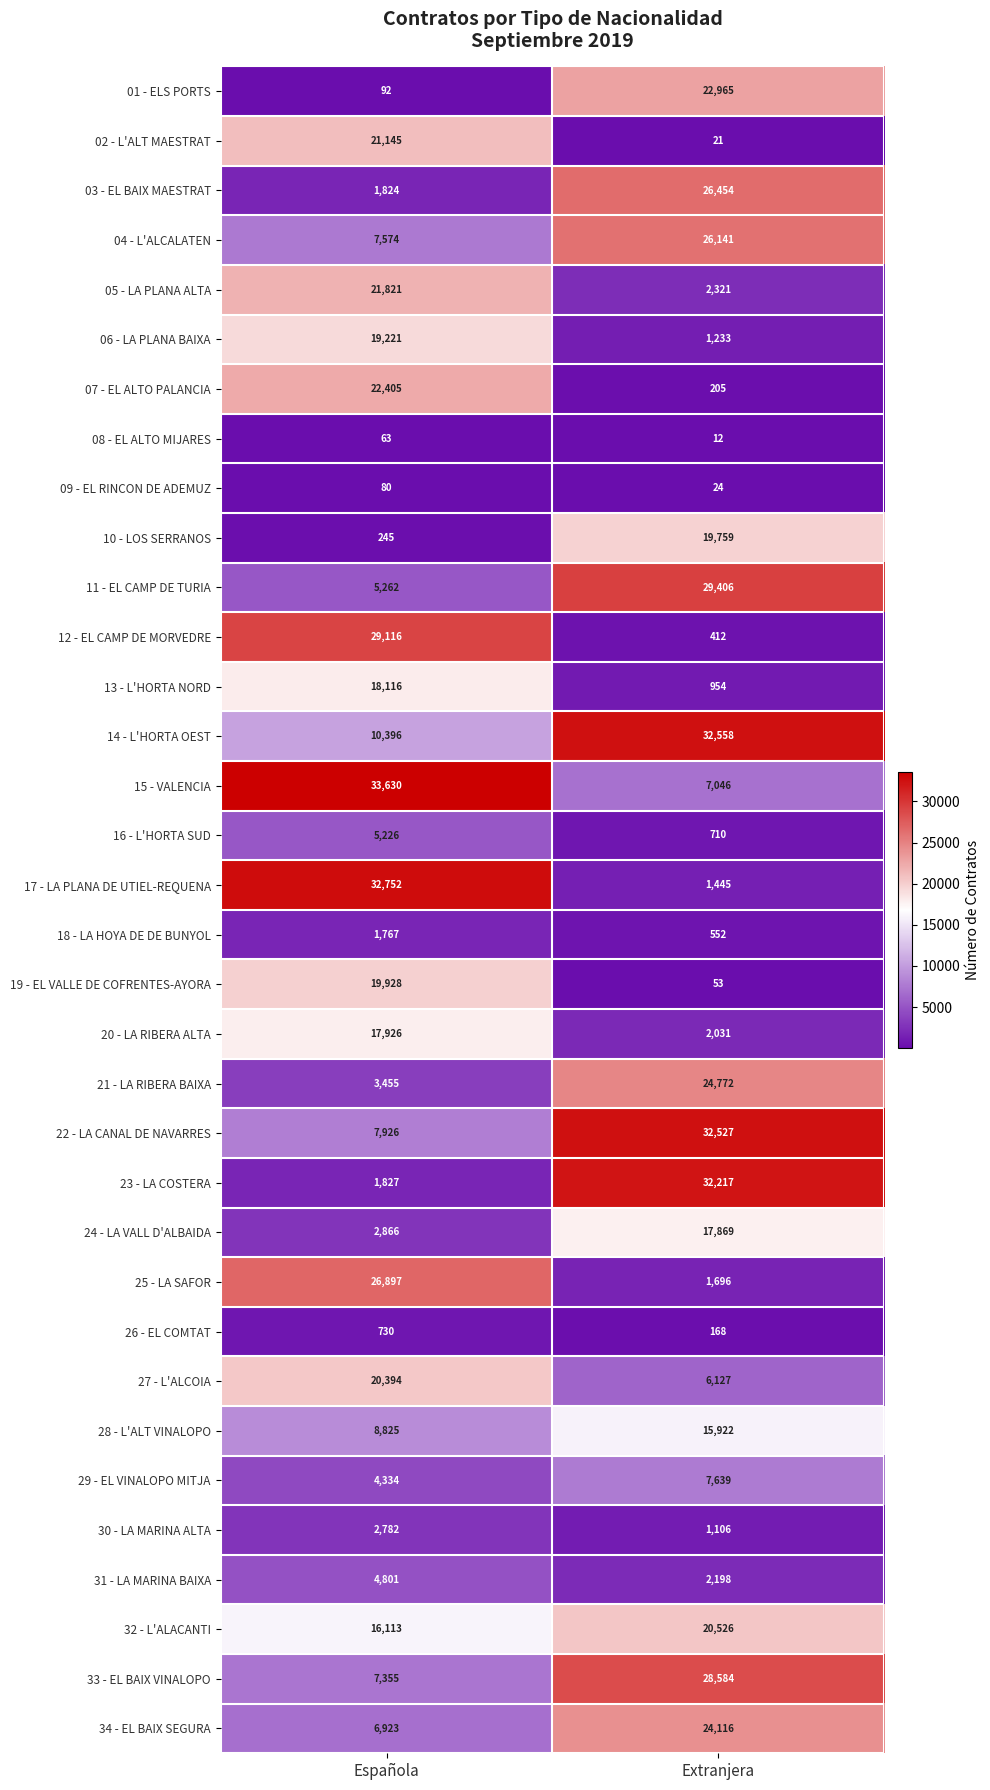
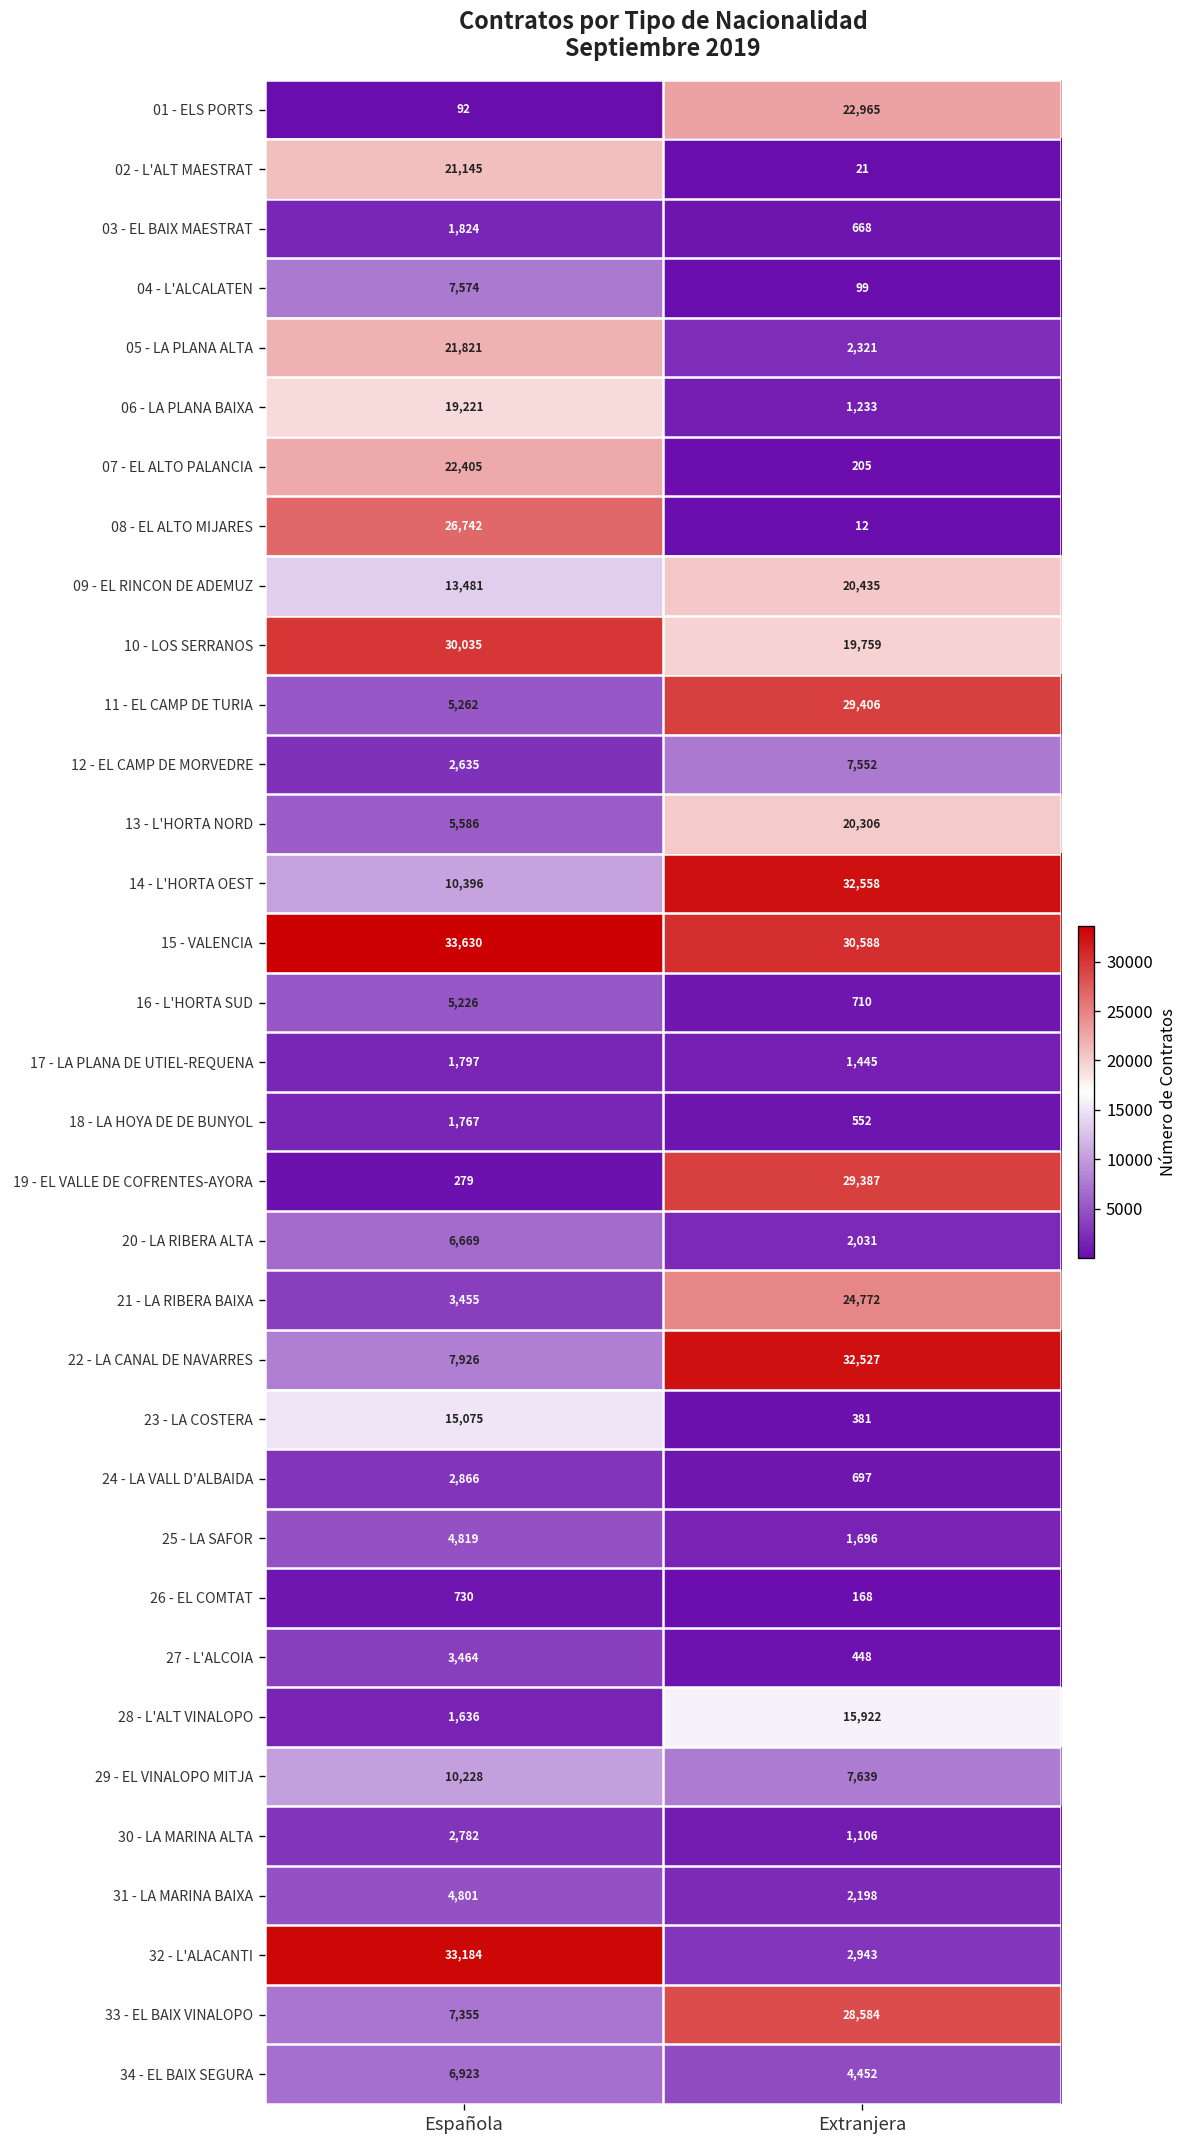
03 - EL BAIX MAESTRAT, Extranjera: 26,454 -> 668
04 - L'ALCALATEN, Extranjera: 26,141 -> 99
08 - EL ALTO MIJARES, Española: 63 -> 26,742
09 - EL RINCON DE ADEMUZ, Española: 80 -> 13,481
09 - EL RINCON DE ADEMUZ, Extranjera: 24 -> 20,435
10 - LOS SERRANOS, Española: 245 -> 30,035
12 - EL CAMP DE MORVEDRE, Española: 29,116 -> 2,635
12 - EL CAMP DE MORVEDRE, Extranjera: 412 -> 7,552
13 - L'HORTA NORD, Española: 18,116 -> 5,586
13 - L'HORTA NORD, Extranjera: 954 -> 20,306
15 - VALENCIA, Extranjera: 7,046 -> 30,588
17 - LA PLANA DE UTIEL-REQUENA, Española: 32,752 -> 1,797
19 - EL VALLE DE COFRENTES-AYORA, Española: 19,928 -> 279
19 - EL VALLE DE COFRENTES-AYORA, Extranjera: 53 -> 29,387
20 - LA RIBERA ALTA, Española: 17,926 -> 6,669
23 - LA COSTERA, Española: 1,827 -> 15,075
23 - LA COSTERA, Extranjera: 32,217 -> 381
24 - LA VALL D'ALBAIDA, Extranjera: 17,869 -> 697
25 - LA SAFOR, Española: 26,897 -> 4,819
27 - L'ALCOIA, Española: 20,394 -> 3,464
27 - L'ALCOIA, Extranjera: 6,127 -> 448
28 - L'ALT VINALOPO, Española: 8,825 -> 1,636
29 - EL VINALOPO MITJA, Española: 4,334 -> 10,228
32 - L'ALACANTI, Española: 16,113 -> 33,184
32 - L'ALACANTI, Extranjera: 20,526 -> 2,943
34 - EL BAIX SEGURA, Extranjera: 24,116 -> 4,452
